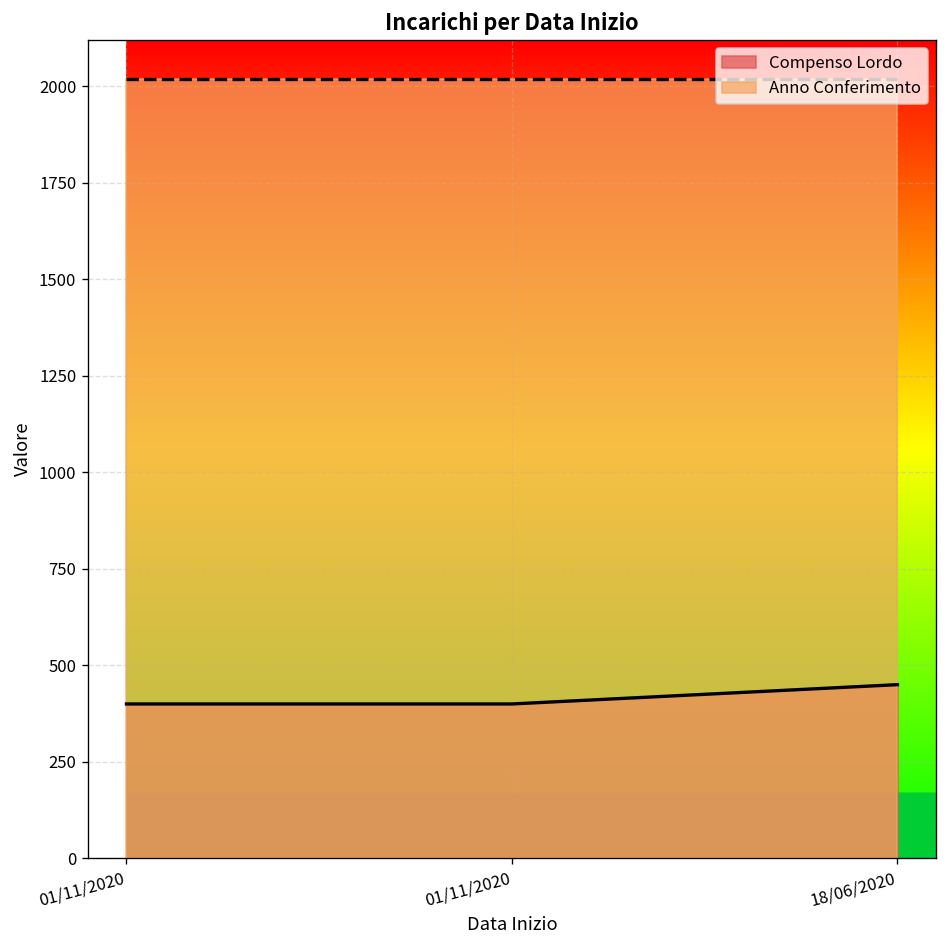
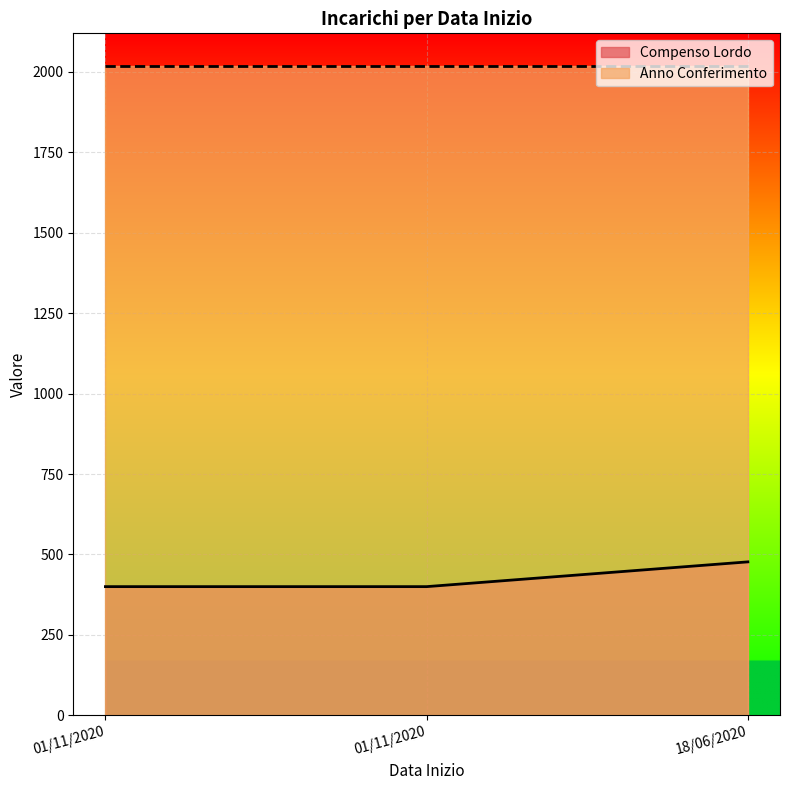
Compenso Lordo, 18/06/2020: 450 -> 480
